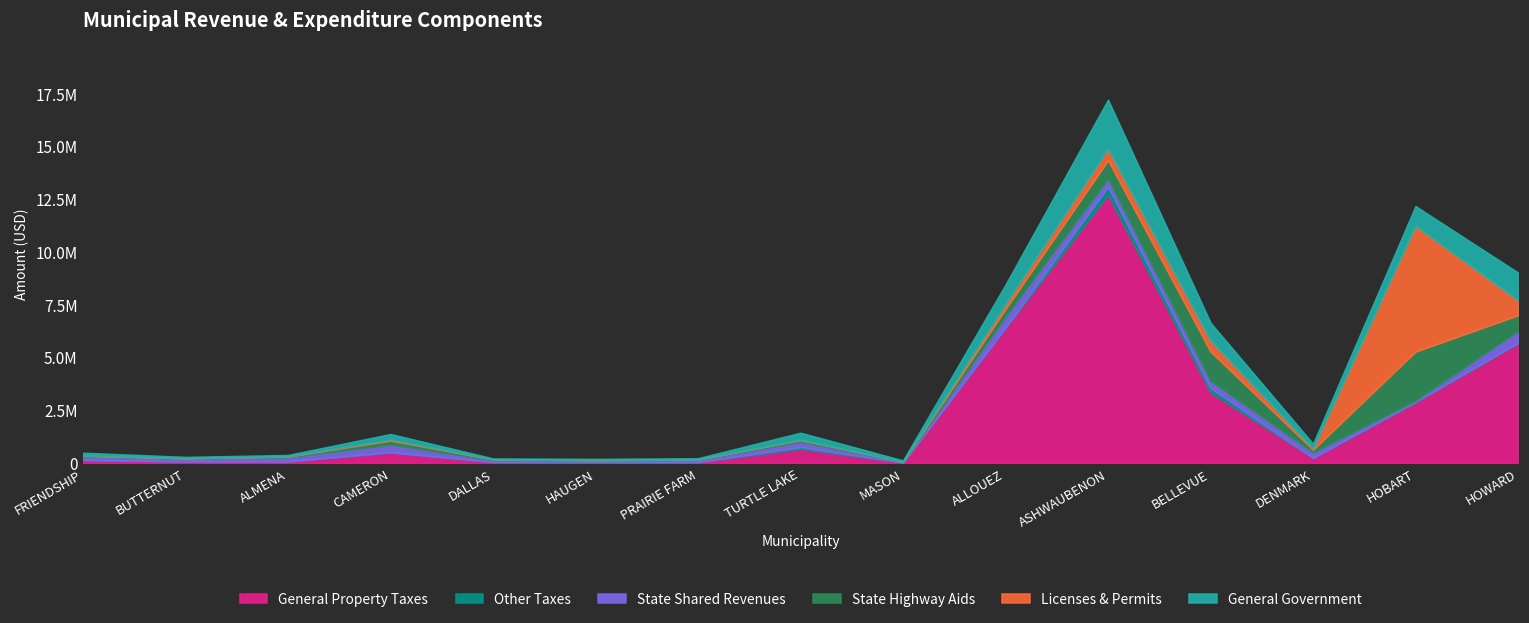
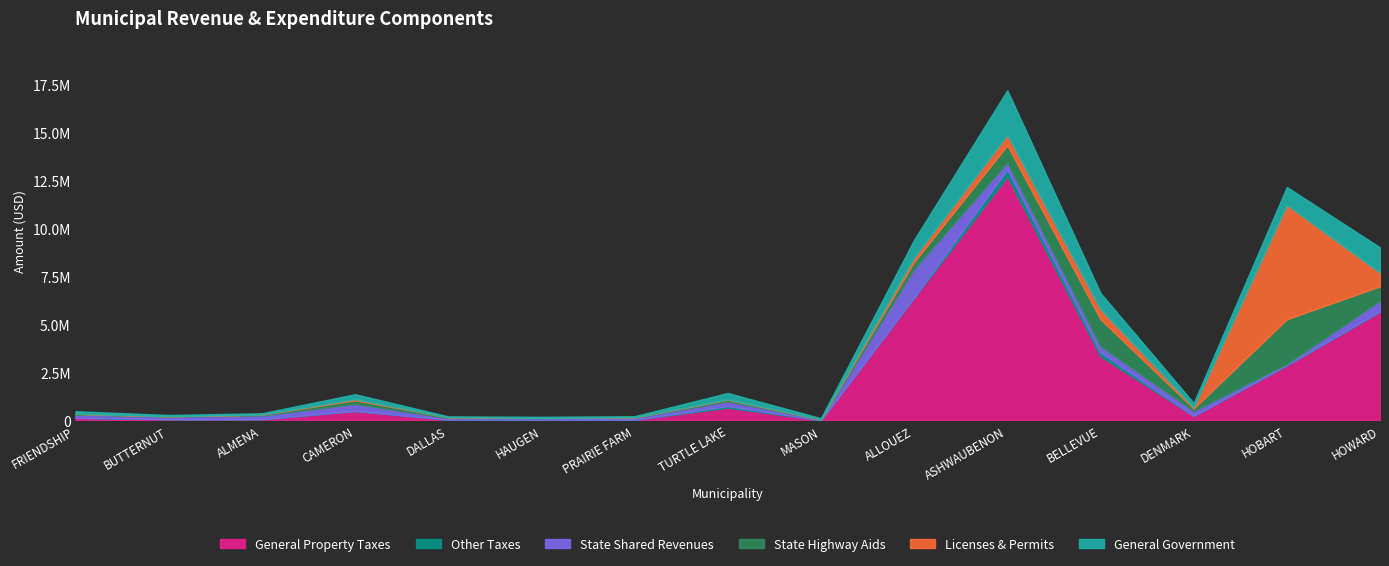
State Shared Revenues, ALLOUEZ: 500000 -> 1500000
